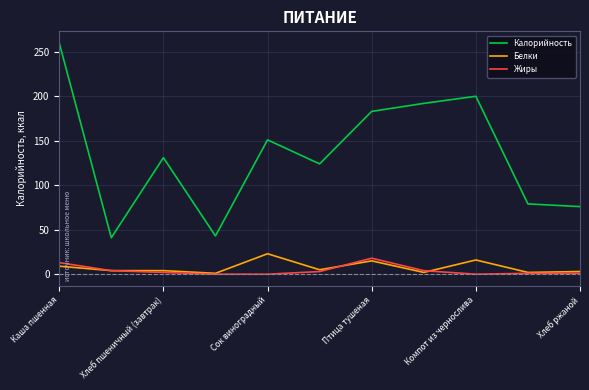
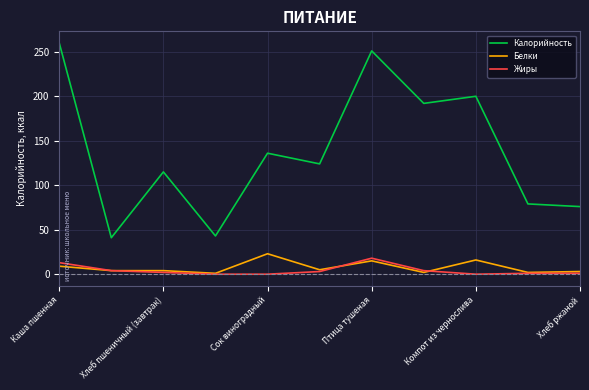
Калорийность, Хлеб пшеничный (завтрак): 130 -> 120
Калорийность, Сок виноградный: 150 -> 140
Калорийность, Птица тушеная: 180 -> 250
